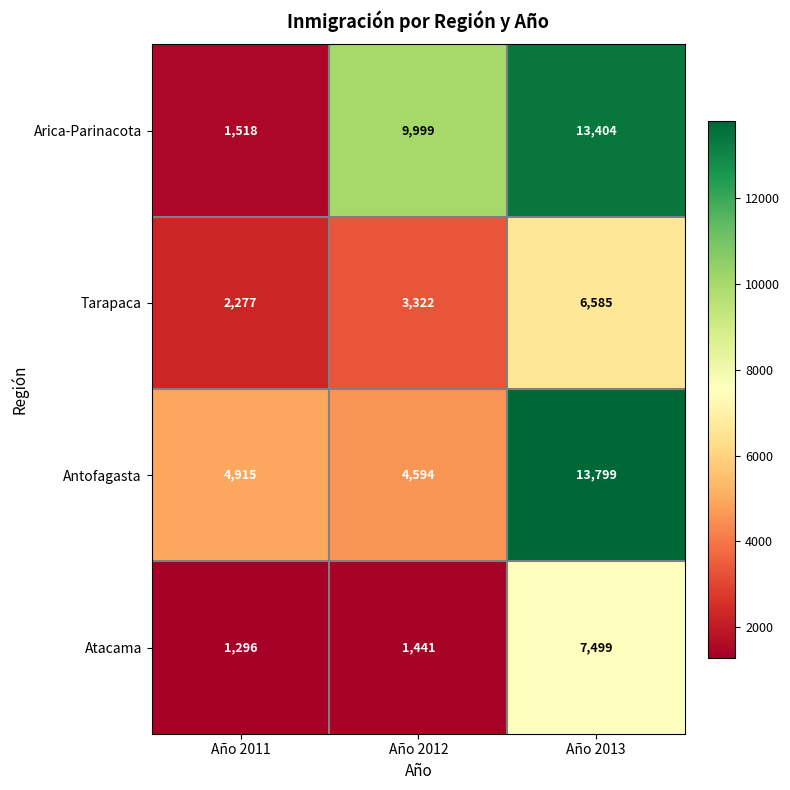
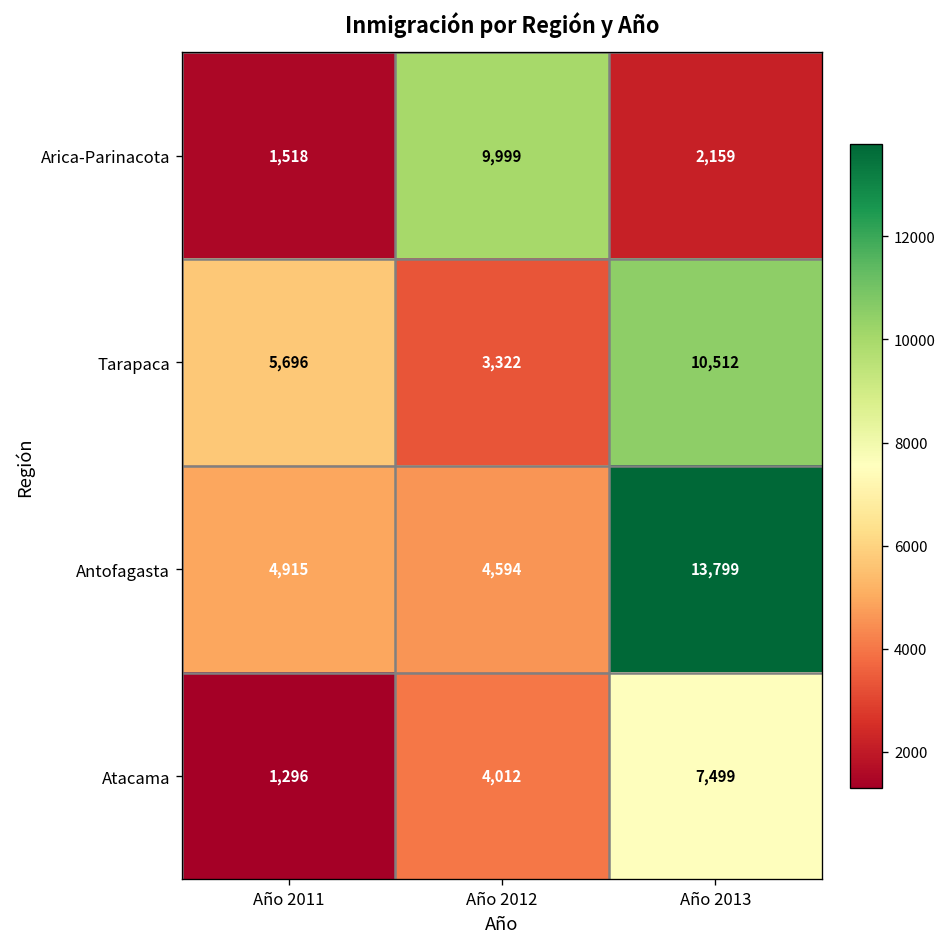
Arica-Parinacota, Año 2013: 13,404 -> 2,159
Tarapaca, Año 2011: 2,277 -> 5,696
Tarapaca, Año 2013: 6,585 -> 10,512
Atacama, Año 2012: 1,441 -> 4,012
